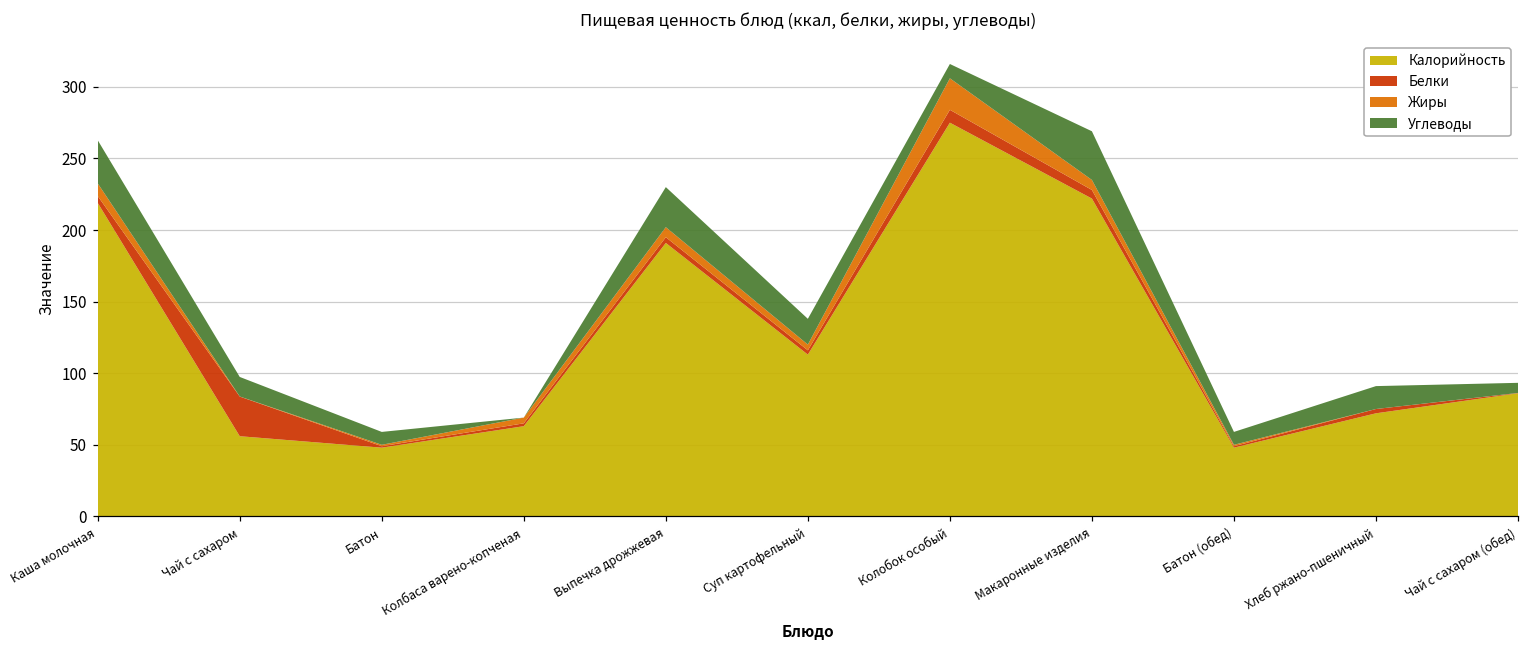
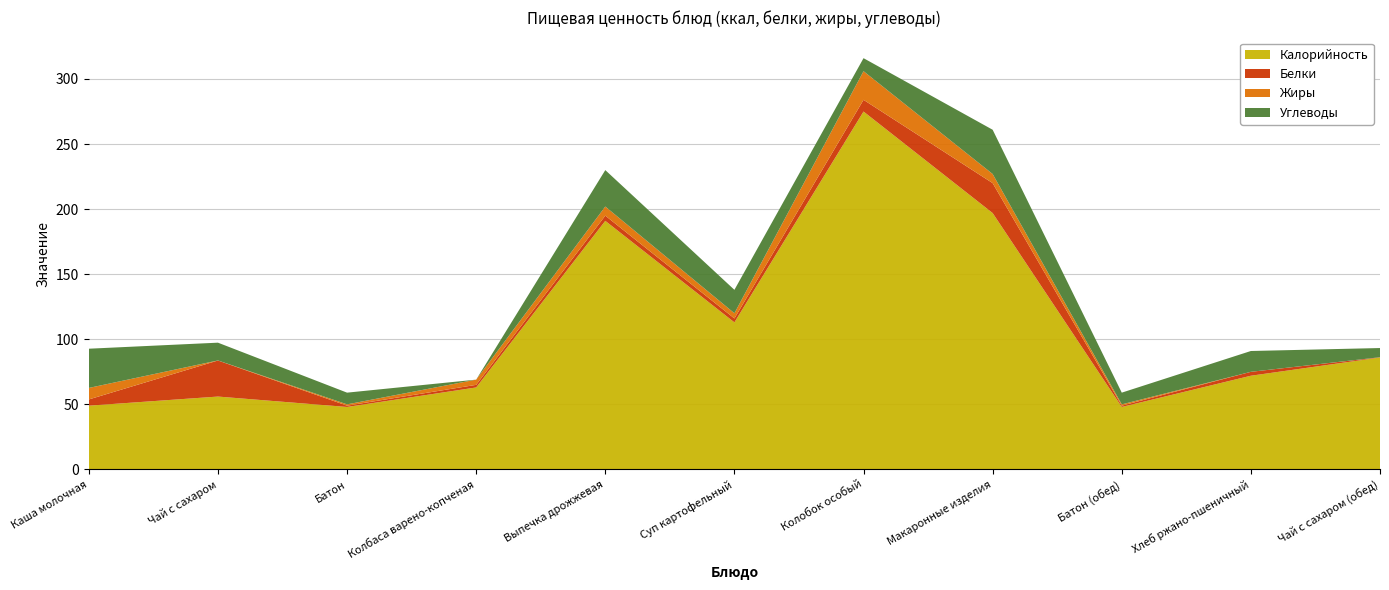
Калорийность, Каша молочная: 219 -> 49
Калорийность, Макаронные изделия: 222 -> 197
Белки, Макаронные изделия: 6 -> 23
